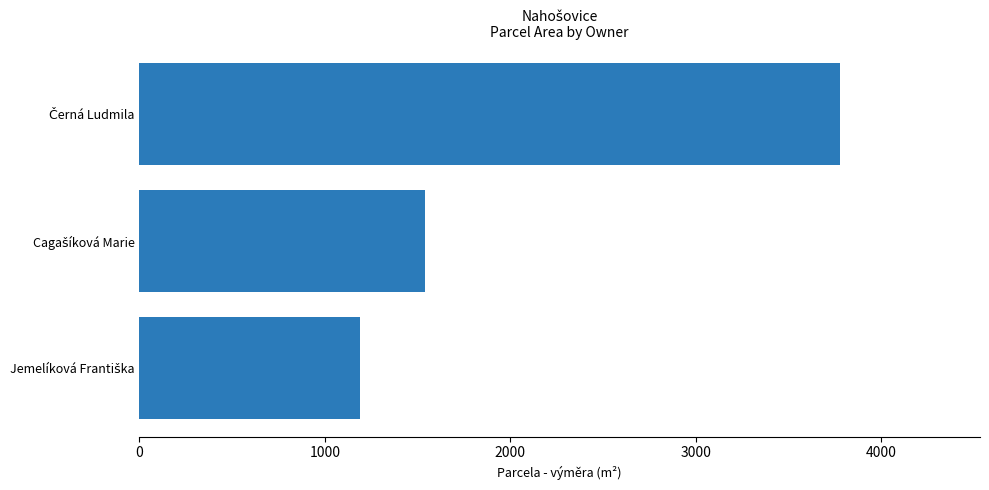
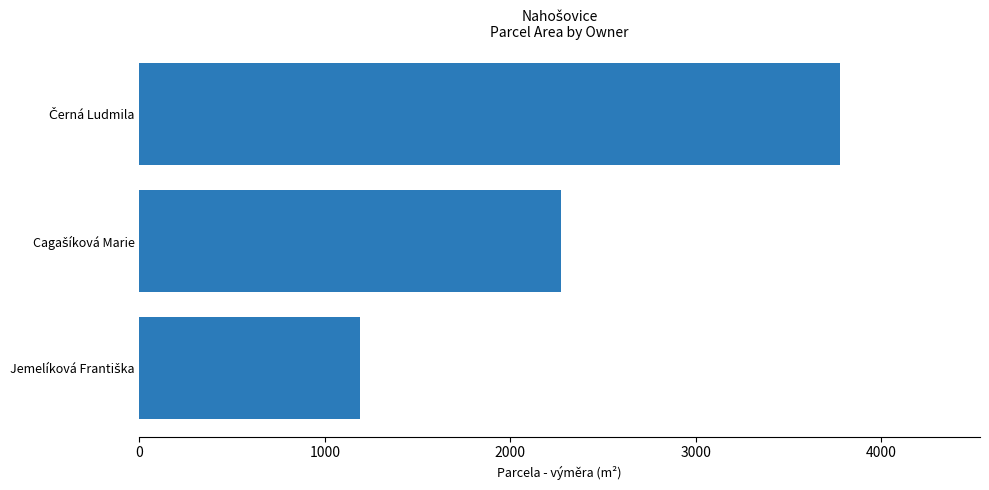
Cagašíková Marie: 1540 -> 2270
